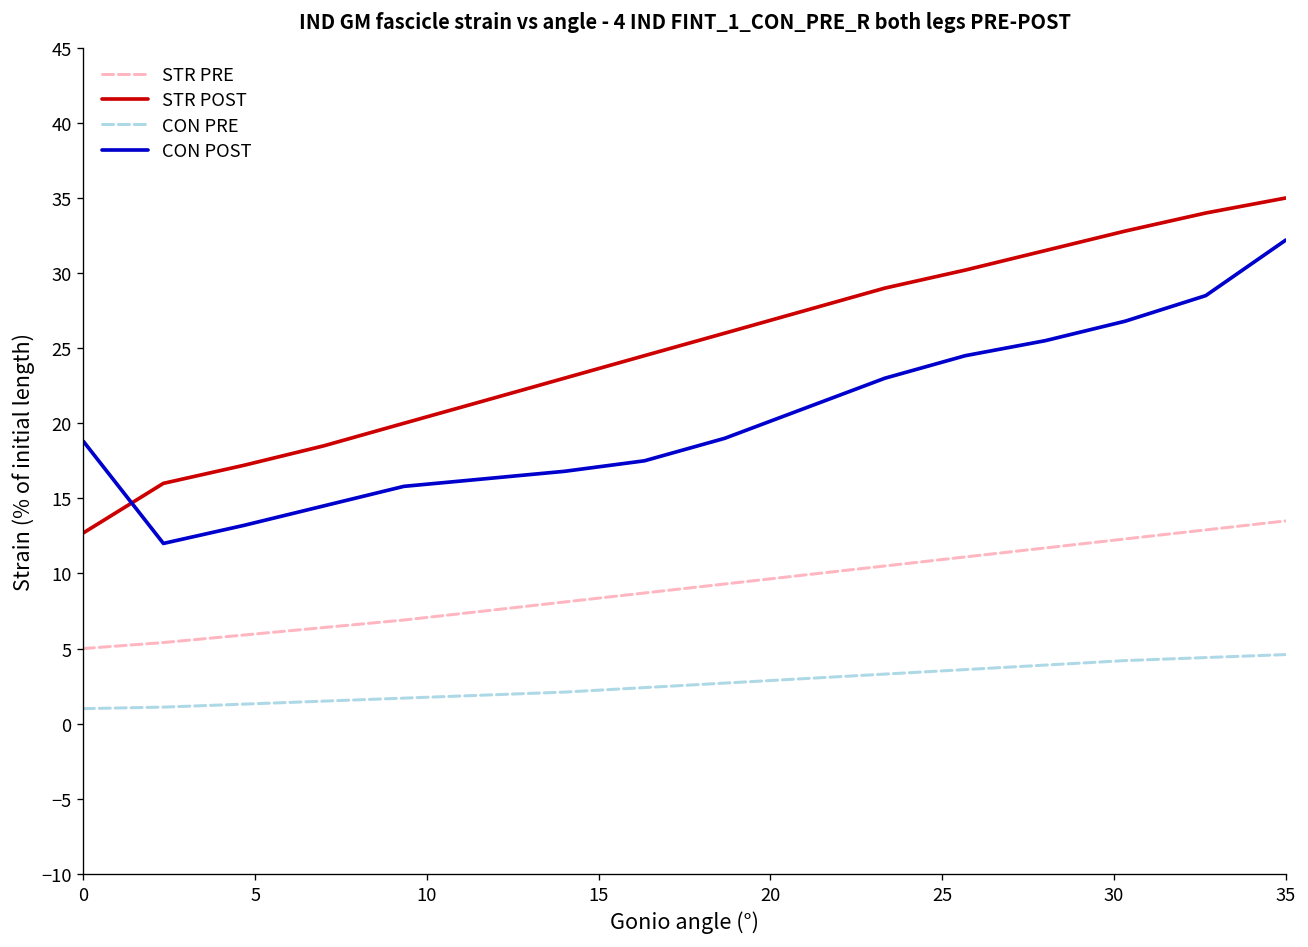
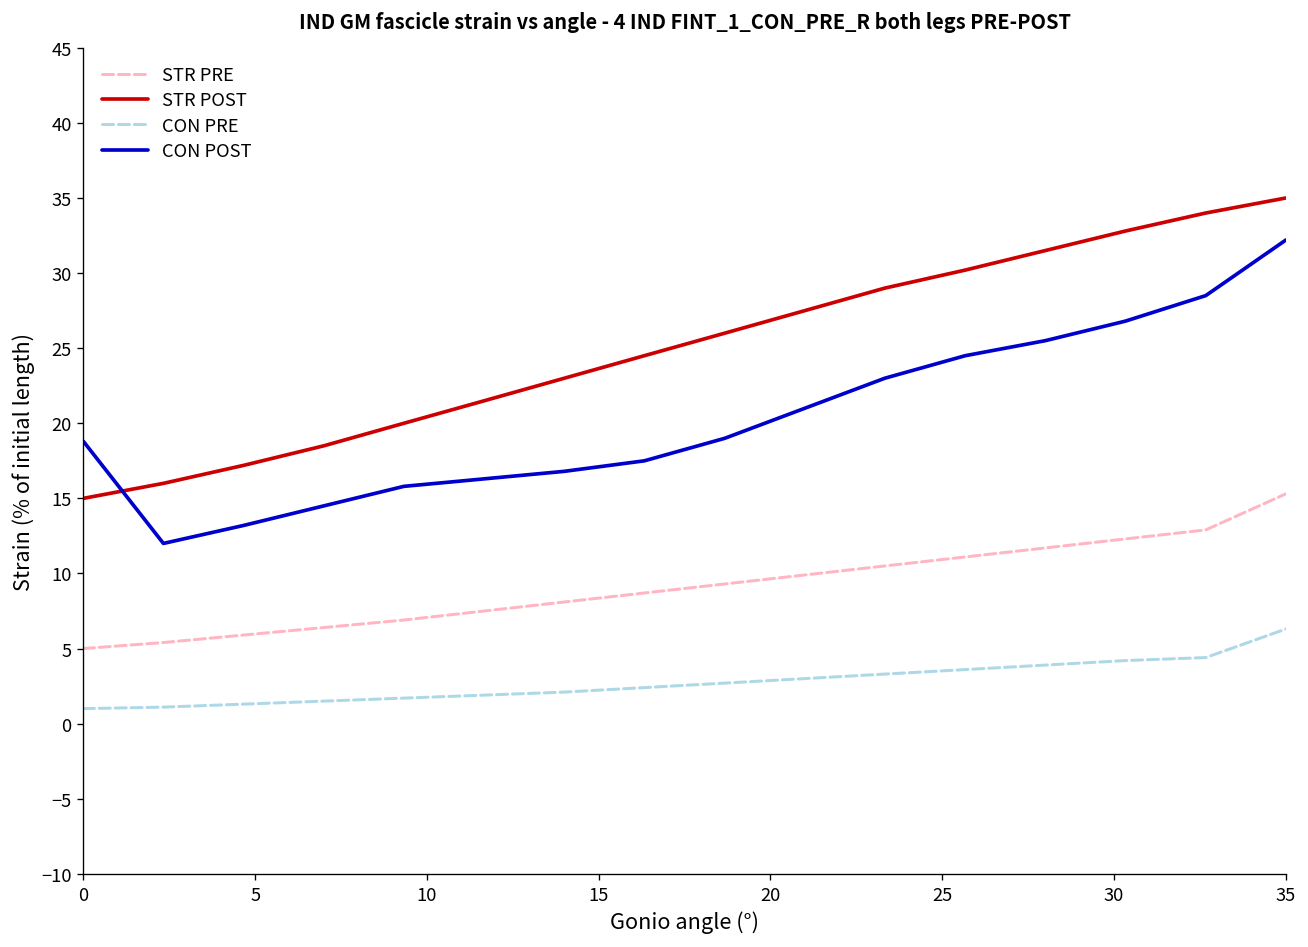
STR POST, 0: 12.7 -> 15.0
STR PRE, 35: 13.5 -> 15.3
CON PRE, 35: 4.6 -> 6.3
